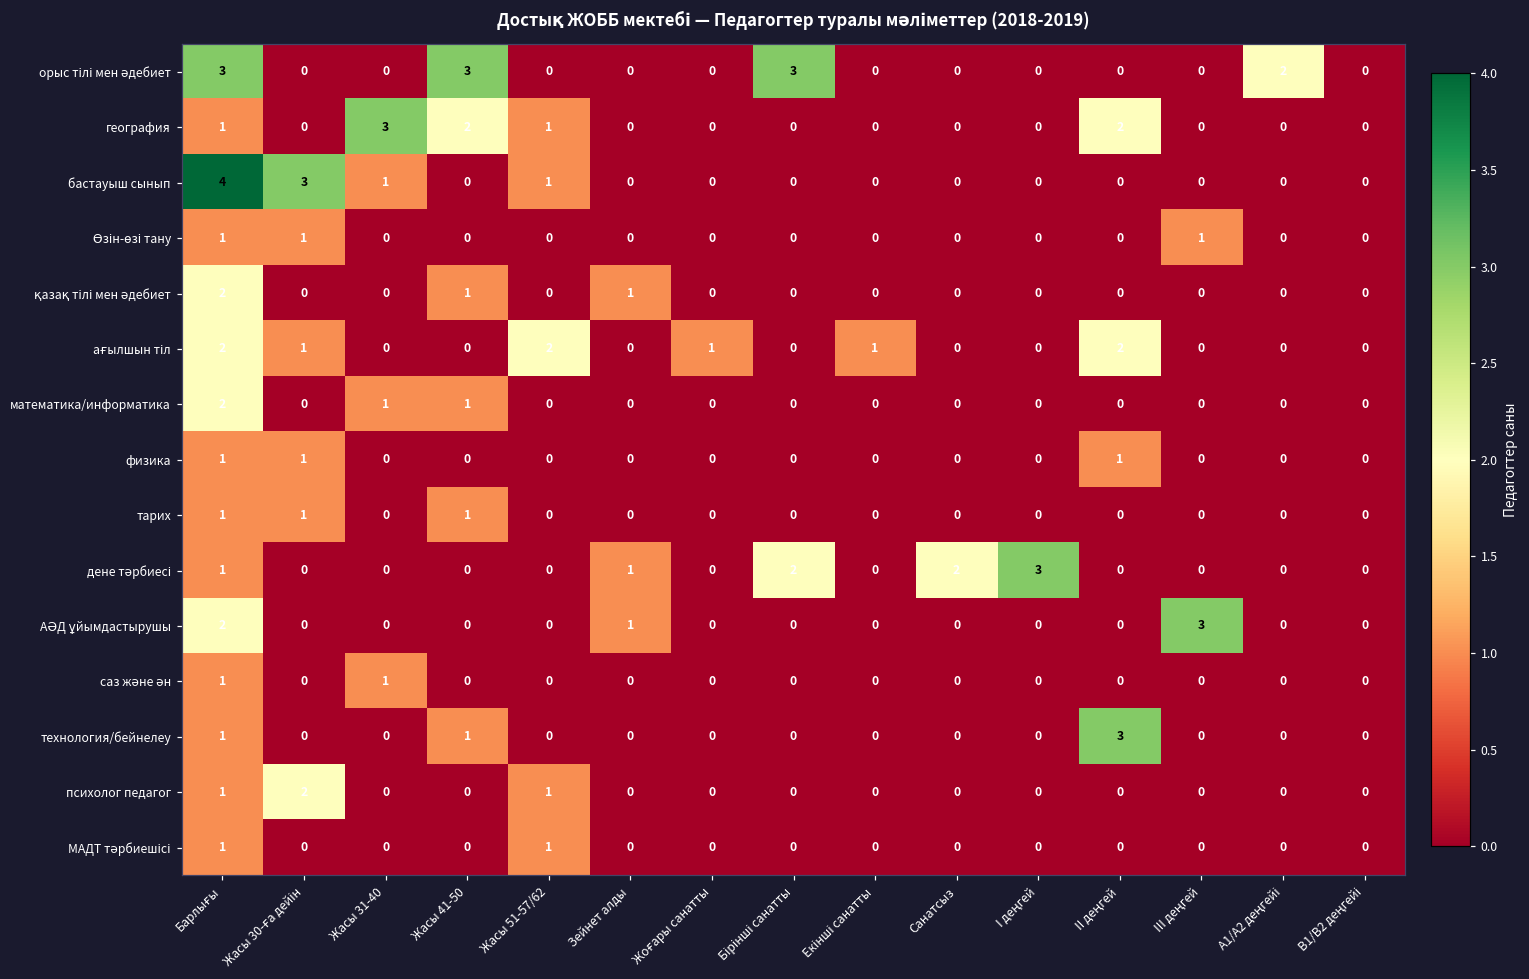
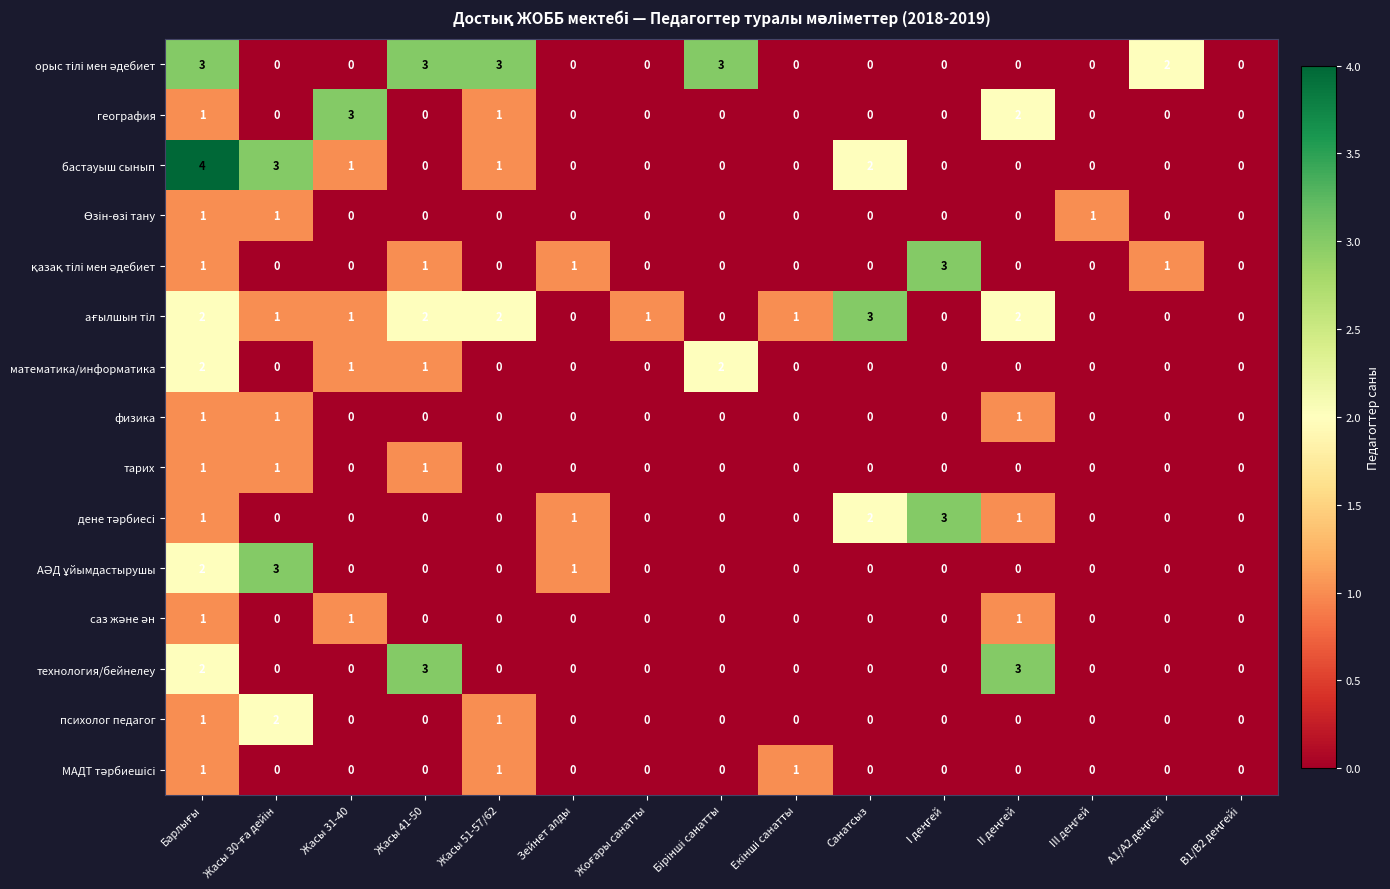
орыс тілі мен әдебиет, Жасы 51-57/62: 0 -> 3
география, Жасы 41-50: 2 -> 0
бастауыш сынып, Санатсыз: 0 -> 2
қазақ тілі мен әдебиет, Барлығы: 2 -> 1
қазақ тілі мен әдебиет, І деңгей: 0 -> 3
қазақ тілі мен әдебиет, А1/А2 деңгейі: 0 -> 1
ағылшын тіл, Жасы 31-40: 0 -> 1
ағылшын тіл, Жасы 41-50: 0 -> 2
ағылшын тіл, Санатсыз: 0 -> 3
математика/информатика, Бірінші санатты: 0 -> 2
дене тәрбиесі, Бірінші санатты: 2 -> 0
дене тәрбиесі, ІІ деңгей: 0 -> 1
АӘД ұйымдастырушы, Жасы 30-ға дейін: 0 -> 3
АӘД ұйымдастырушы, ІІІ деңгей: 3 -> 0
саз және ән, ІІ деңгей: 0 -> 1
технология/бейнелеу, Барлығы: 1 -> 2
технология/бейнелеу, Жасы 41-50: 1 -> 3
МАДТ тәрбиешісі, Екінші санатты: 0 -> 1
